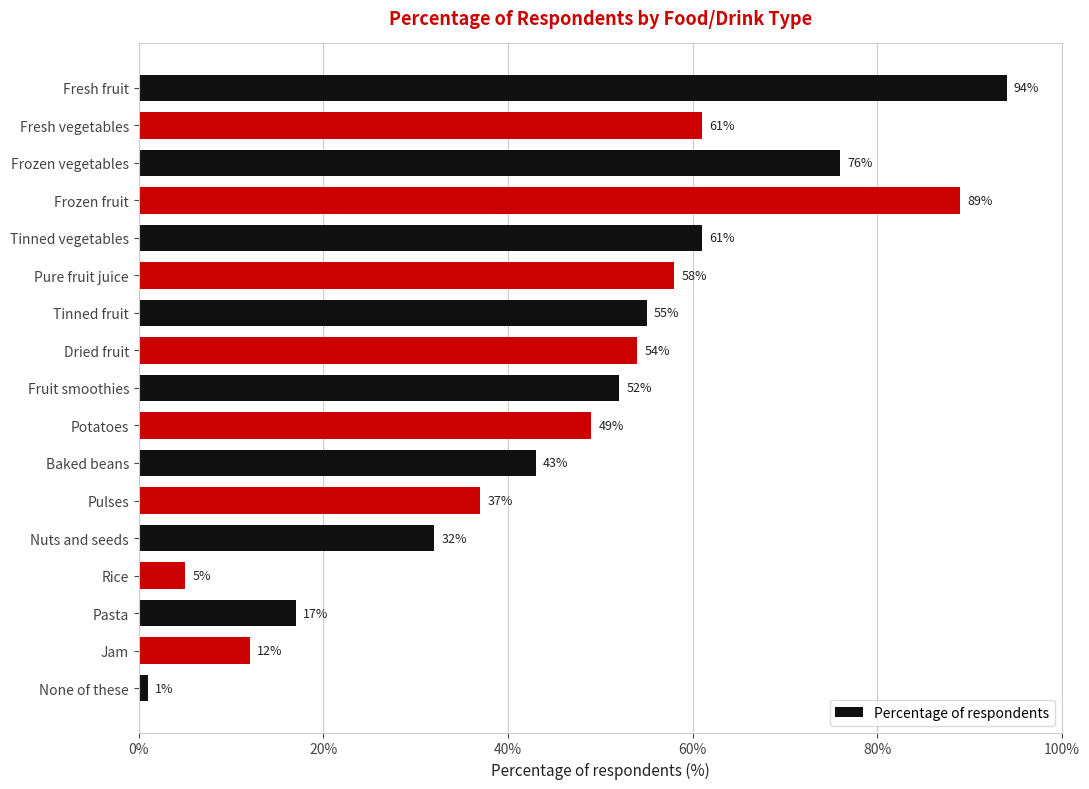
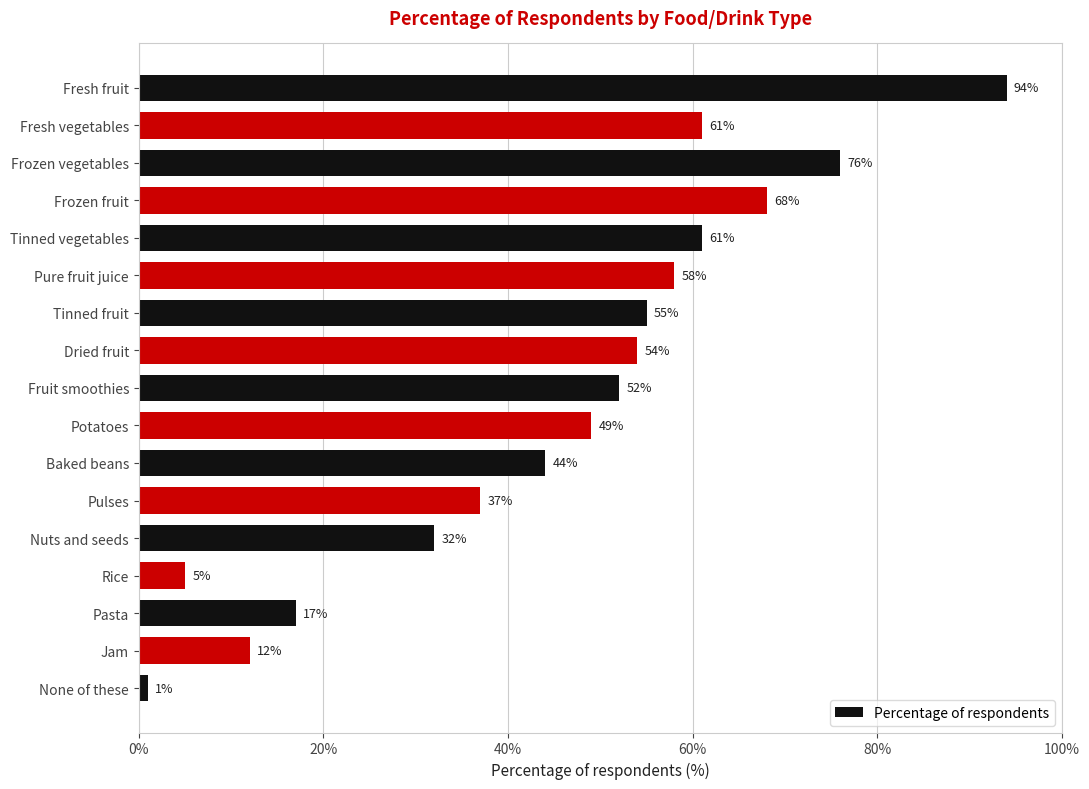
Frozen fruit: 89% -> 68%
Baked beans: 43% -> 44%
